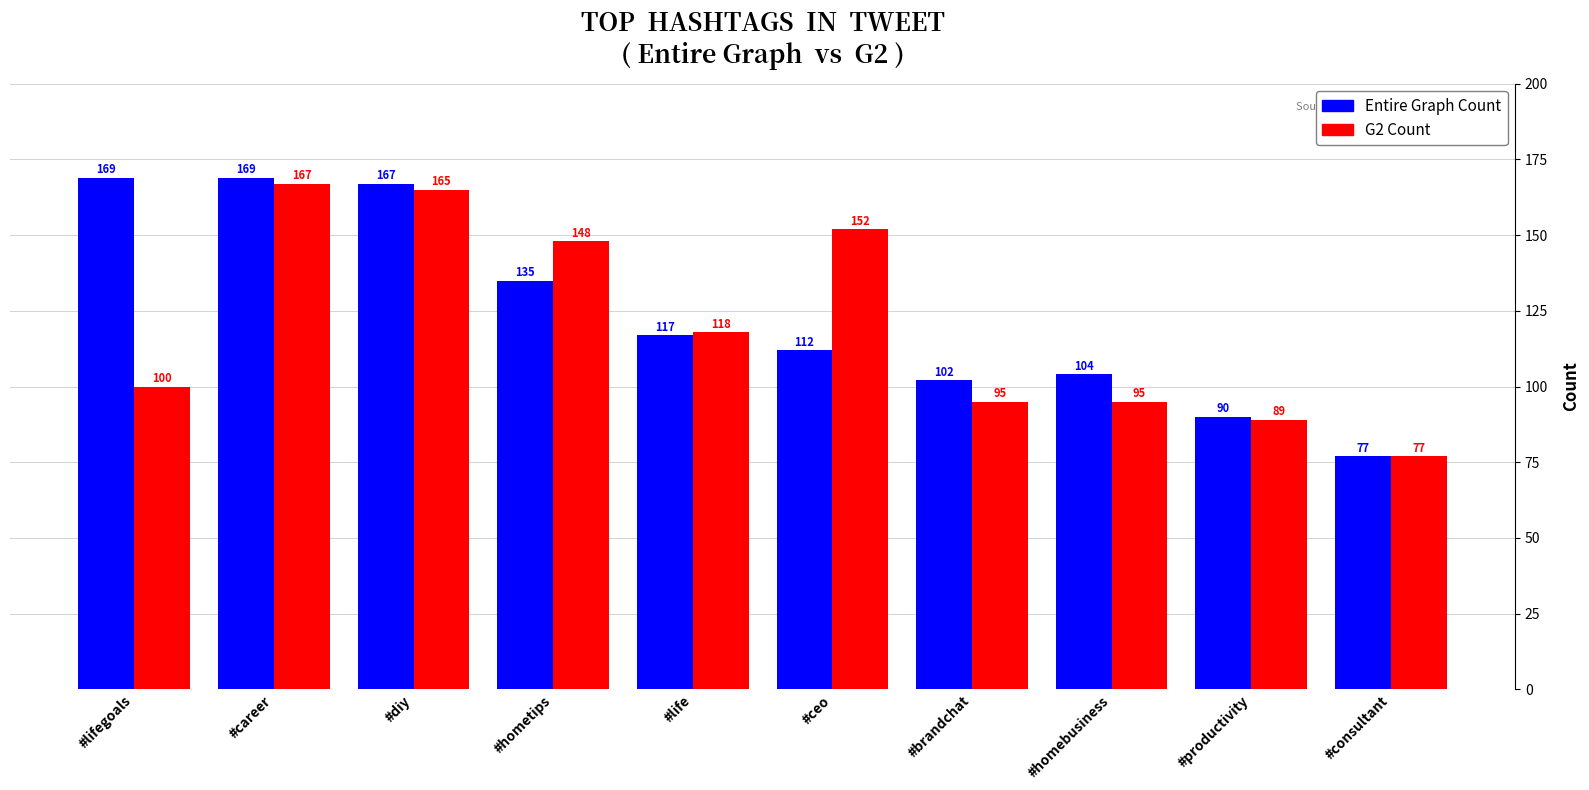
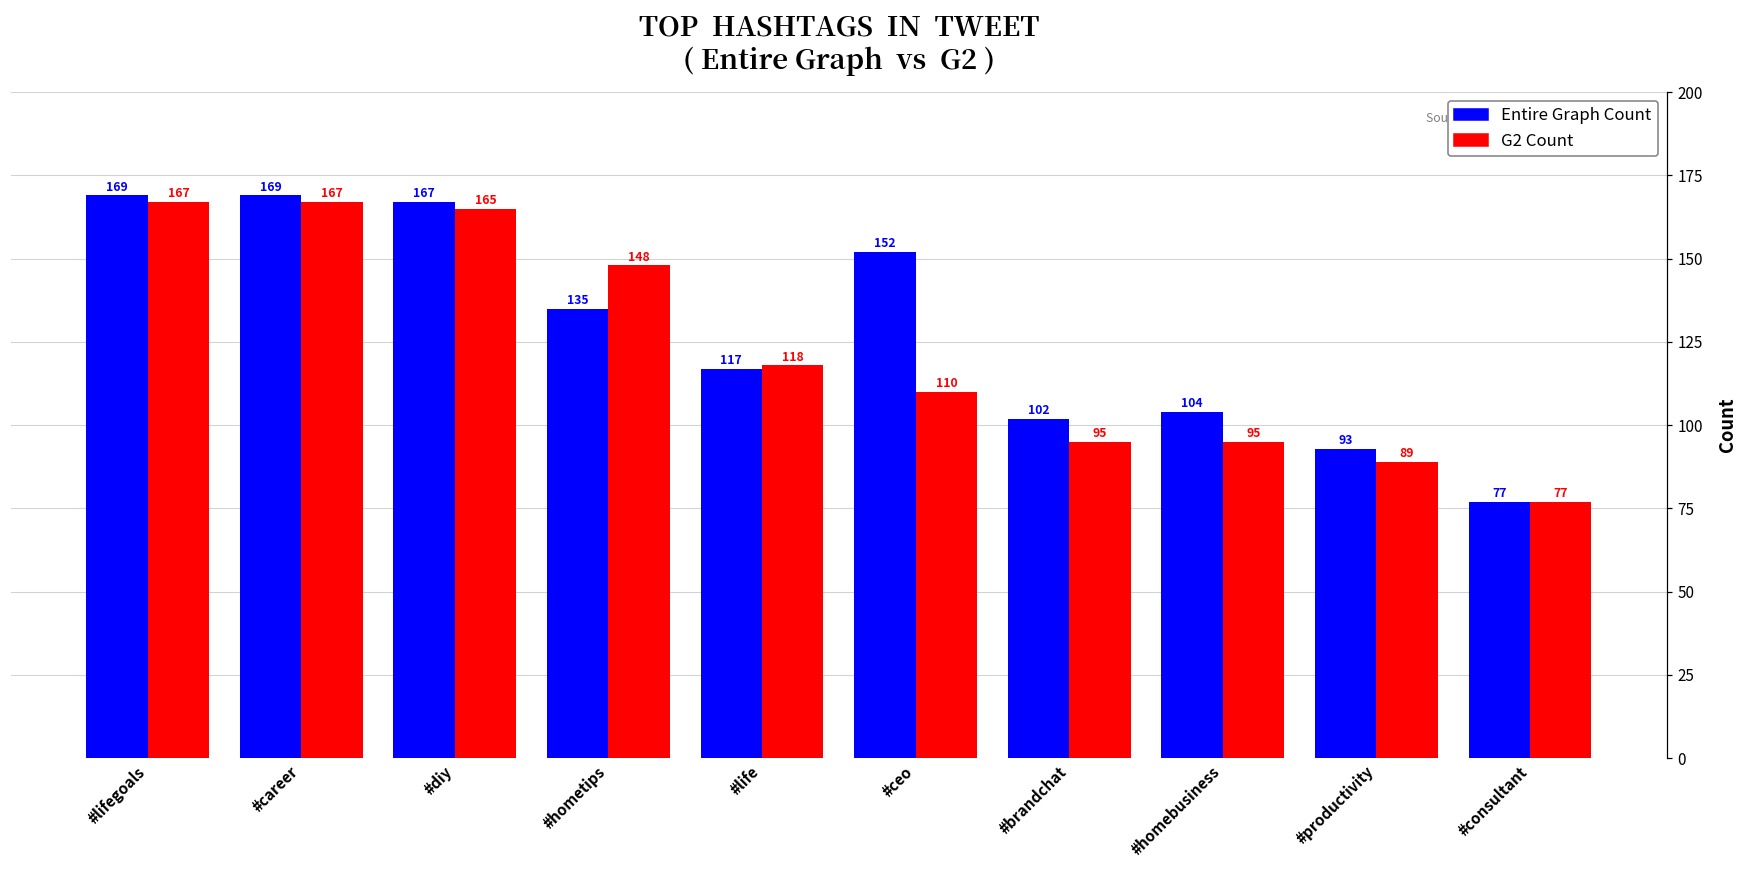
G2 Count, #lifegoals: 100 -> 167
Entire Graph Count, #ceo: 112 -> 152
G2 Count, #ceo: 152 -> 110
Entire Graph Count, #productivity: 90 -> 93
